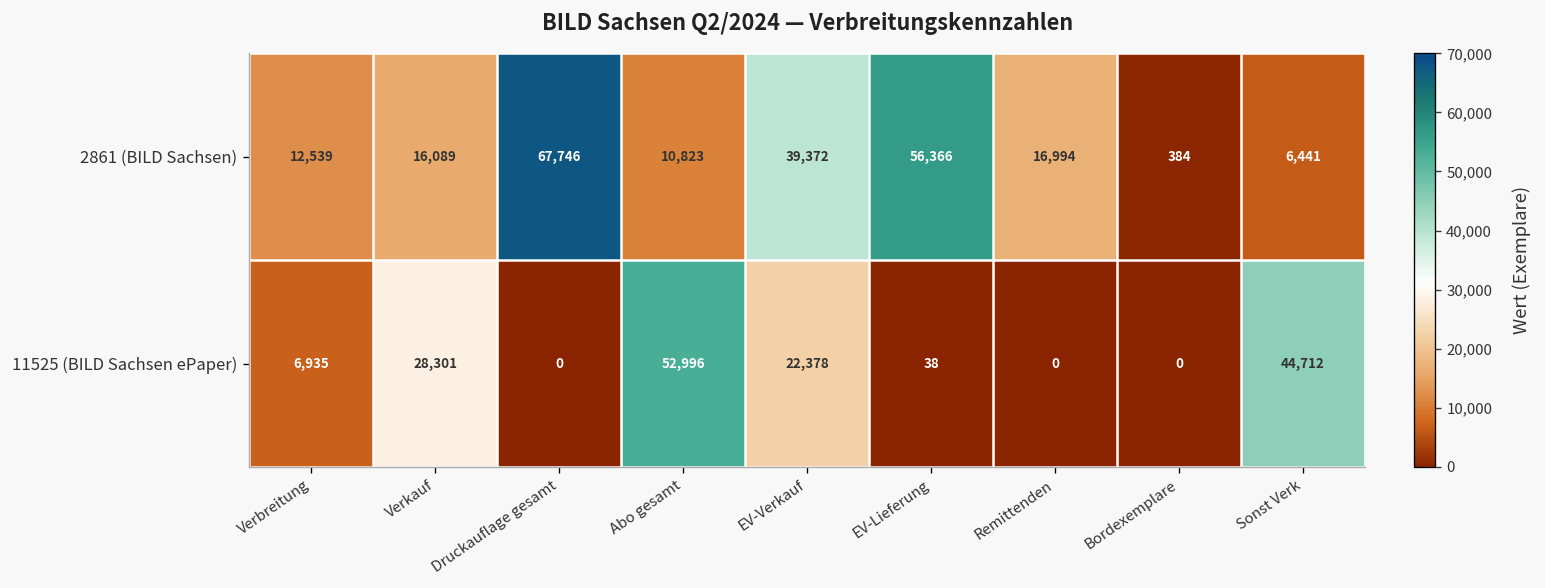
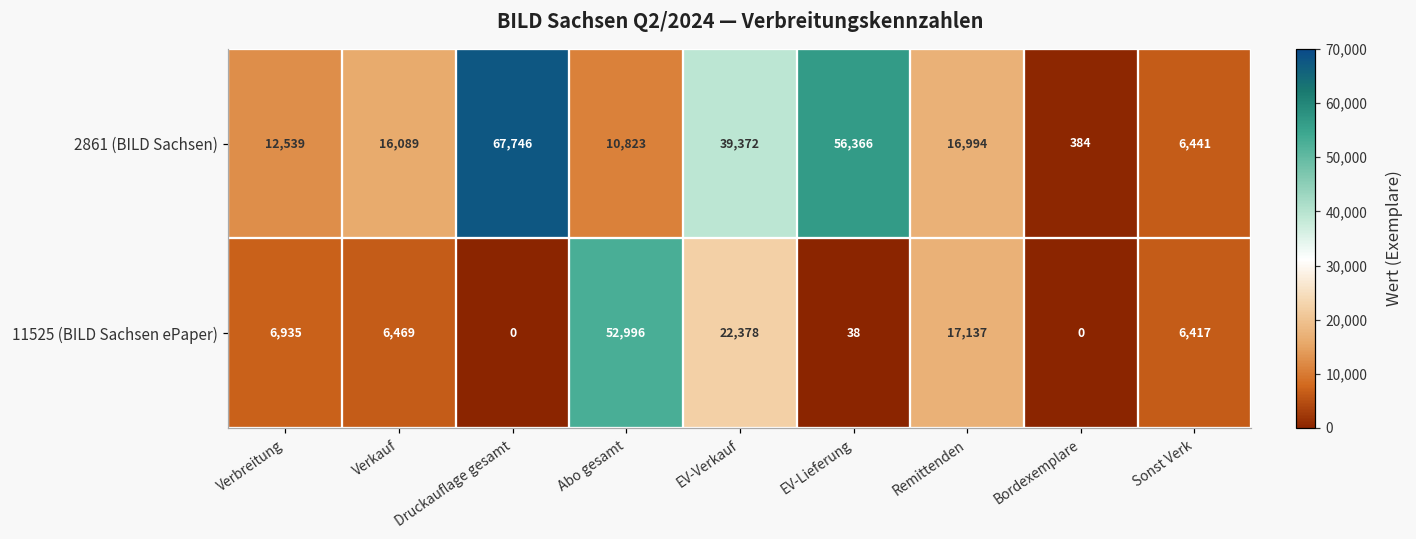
11525 (BILD Sachsen ePaper), Verkauf: 28,301 -> 6,469
11525 (BILD Sachsen ePaper), Remittenden: 0 -> 17,137
11525 (BILD Sachsen ePaper), Sonst Verk: 44,712 -> 6,417
